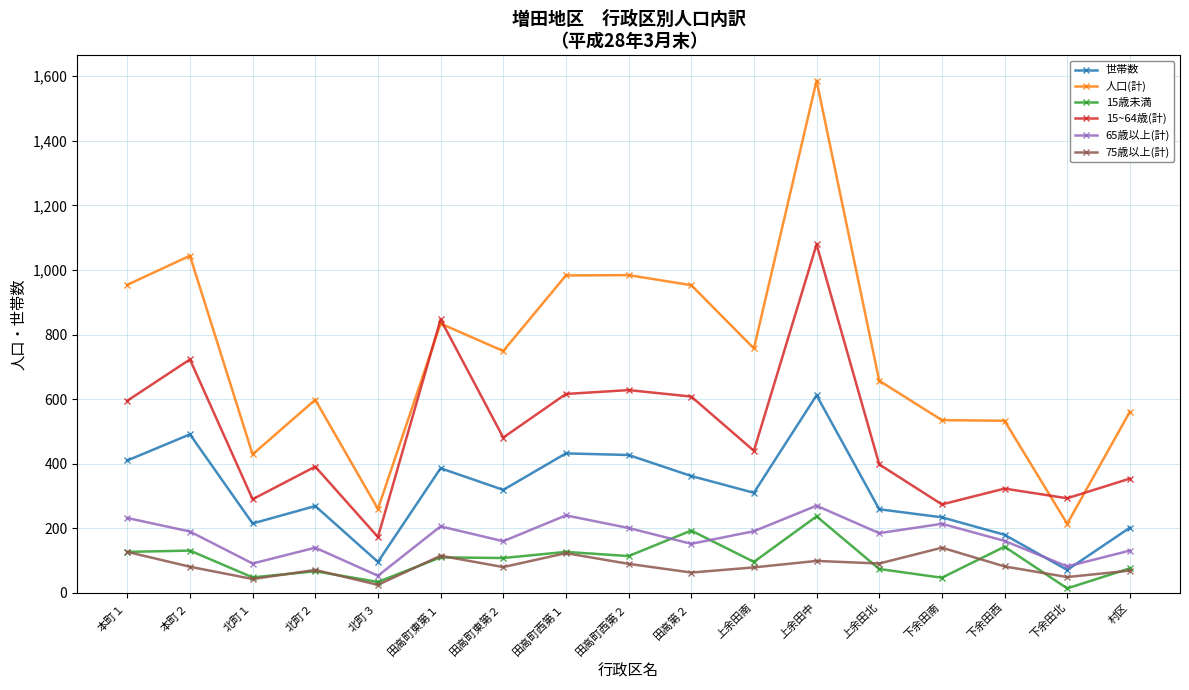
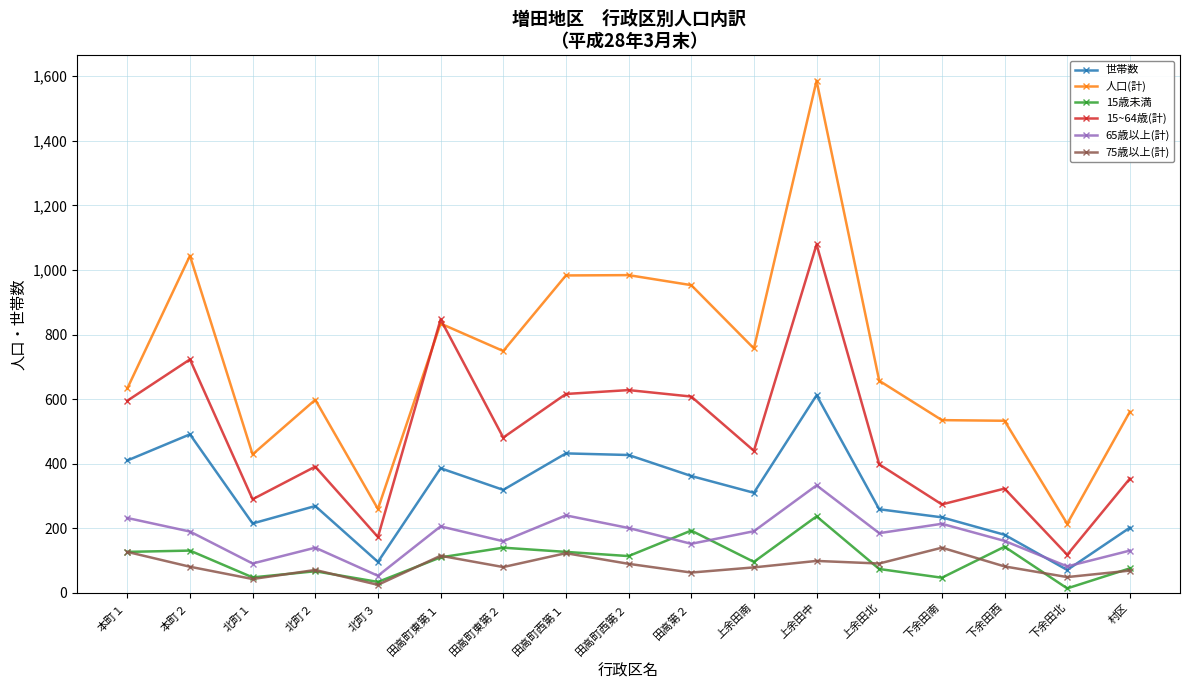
人口(計), 本町１: 950 -> 630
15歳未満, 田高町東第２: 110 -> 140
65歳以上(計), 上余田中: 270 -> 330
15~64歳(計), 下余田北: 290 -> 120
